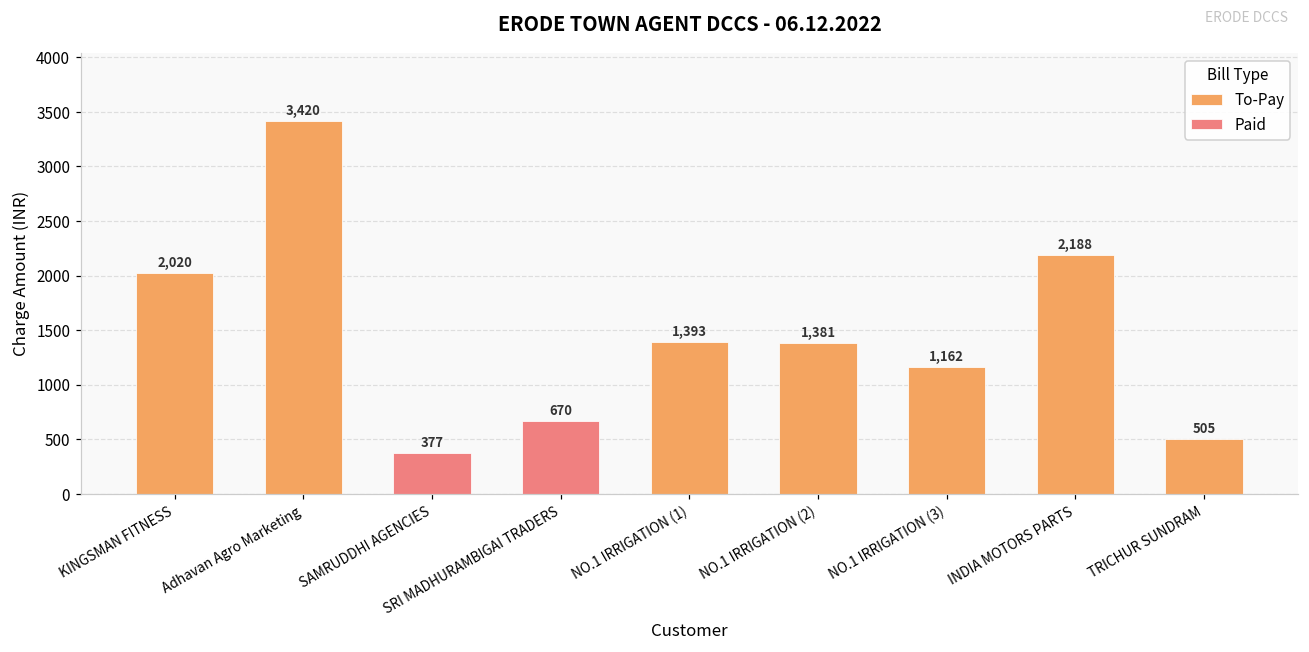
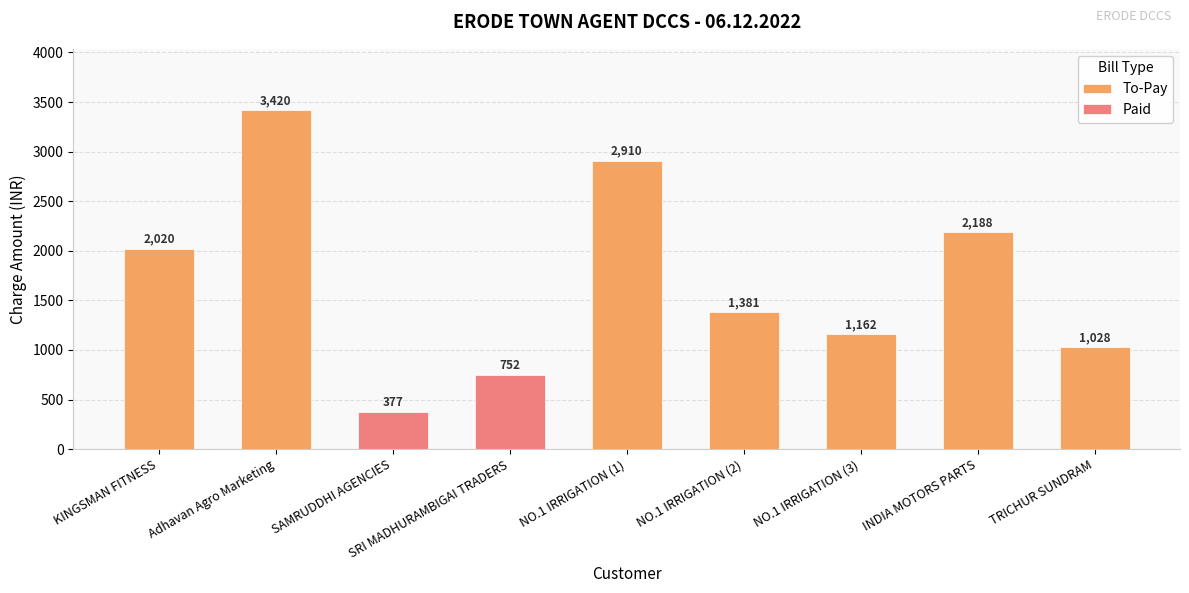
SRI MADHURAMBIGAI TRADERS: 670 -> 752
NO.1 IRRIGATION (1): 1,393 -> 2,910
TRICHUR SUNDRAM: 505 -> 1,028
